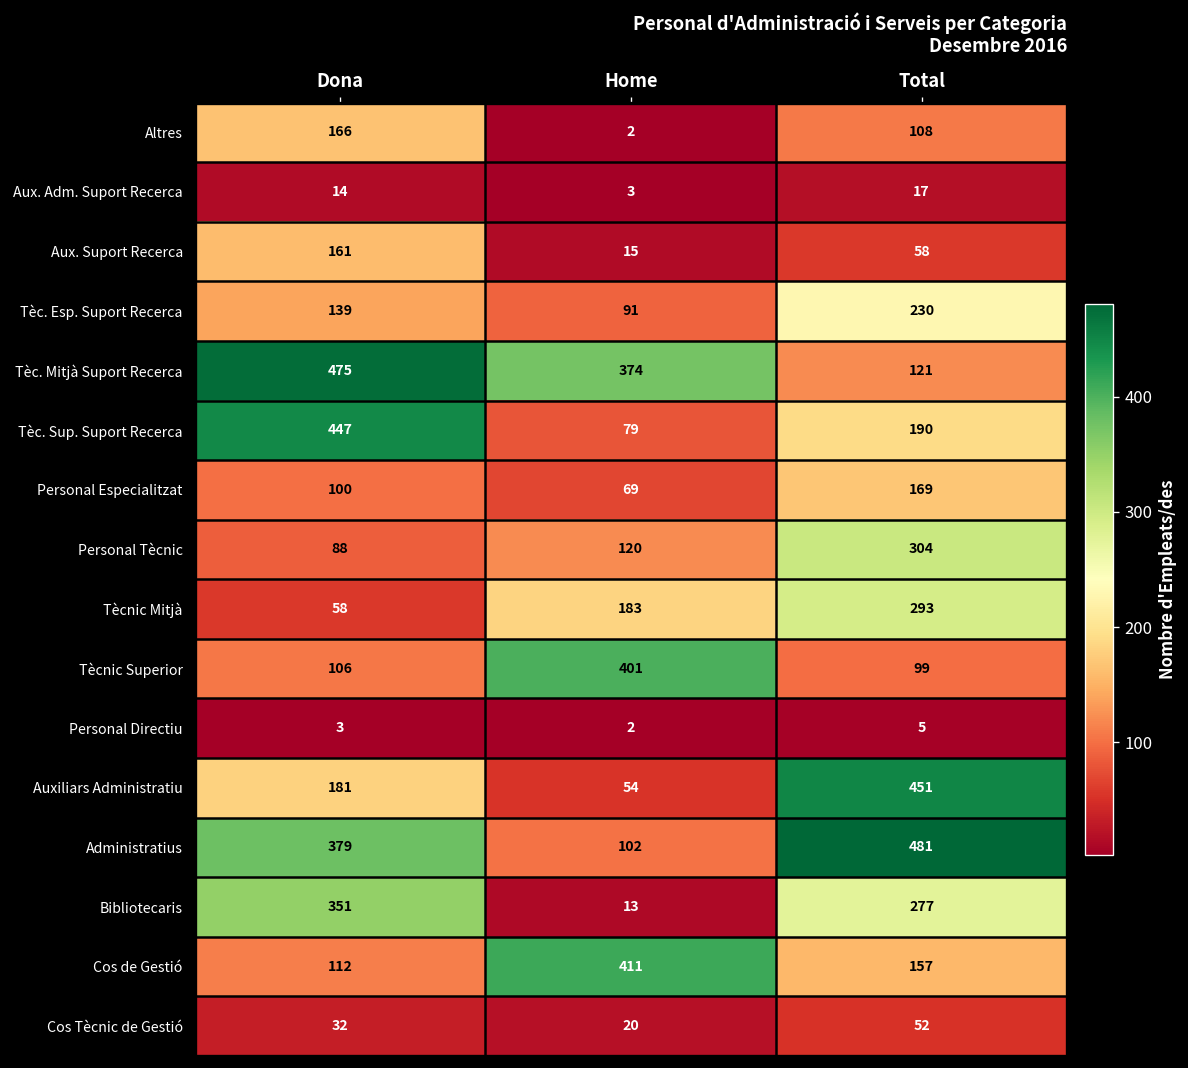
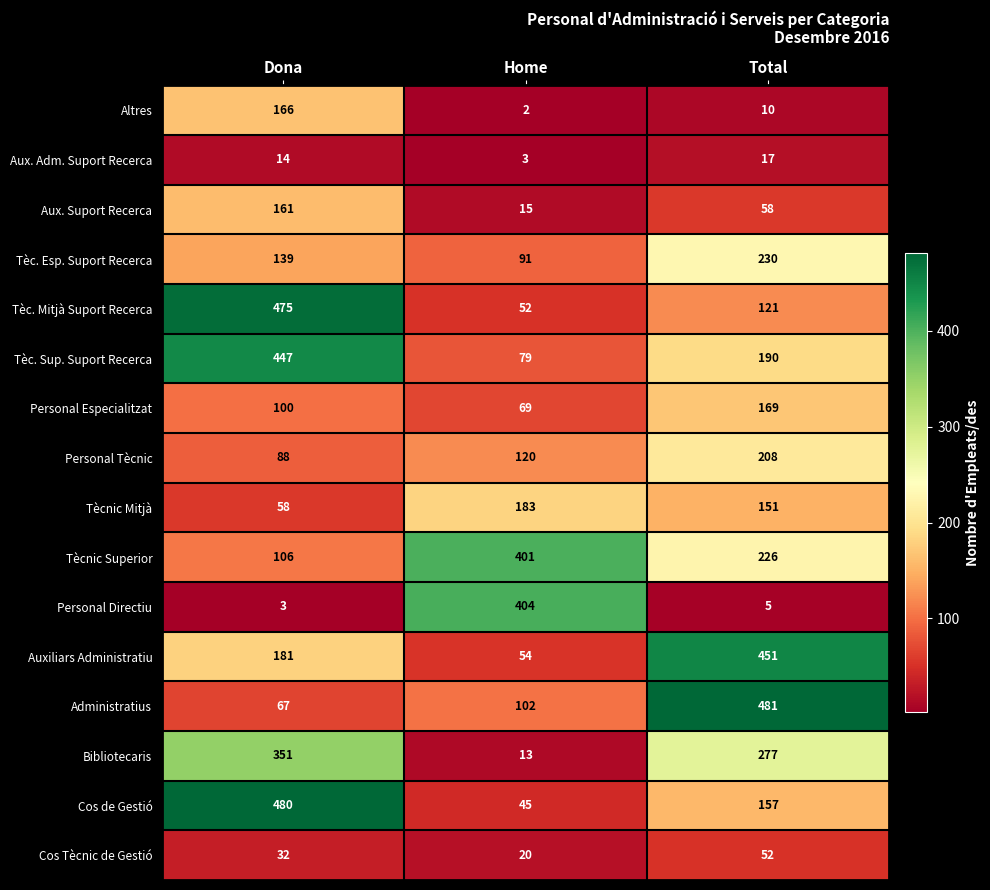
Altres, Total: 108 -> 10
Tèc. Mitjà Suport Recerca, Home: 374 -> 52
Personal Tècnic, Total: 304 -> 208
Tècnic Mitjà, Total: 293 -> 151
Tècnic Superior, Total: 99 -> 226
Personal Directiu, Home: 2 -> 404
Administratius, Dona: 379 -> 67
Cos de Gestió, Dona: 112 -> 480
Cos de Gestió, Home: 411 -> 45
